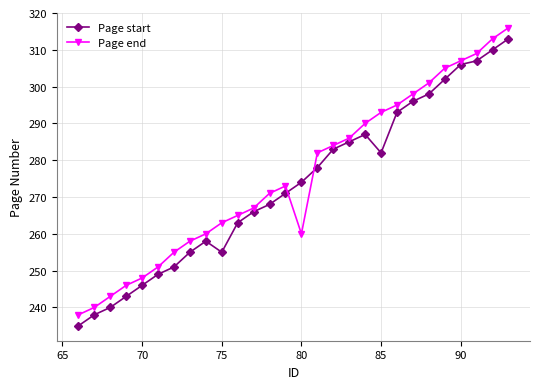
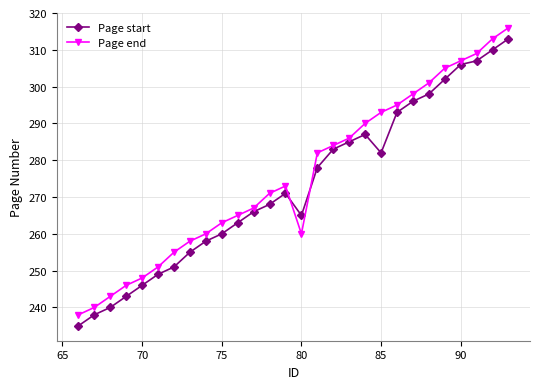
Page start, 75: 255 -> 260
Page start, 80: 274 -> 265
